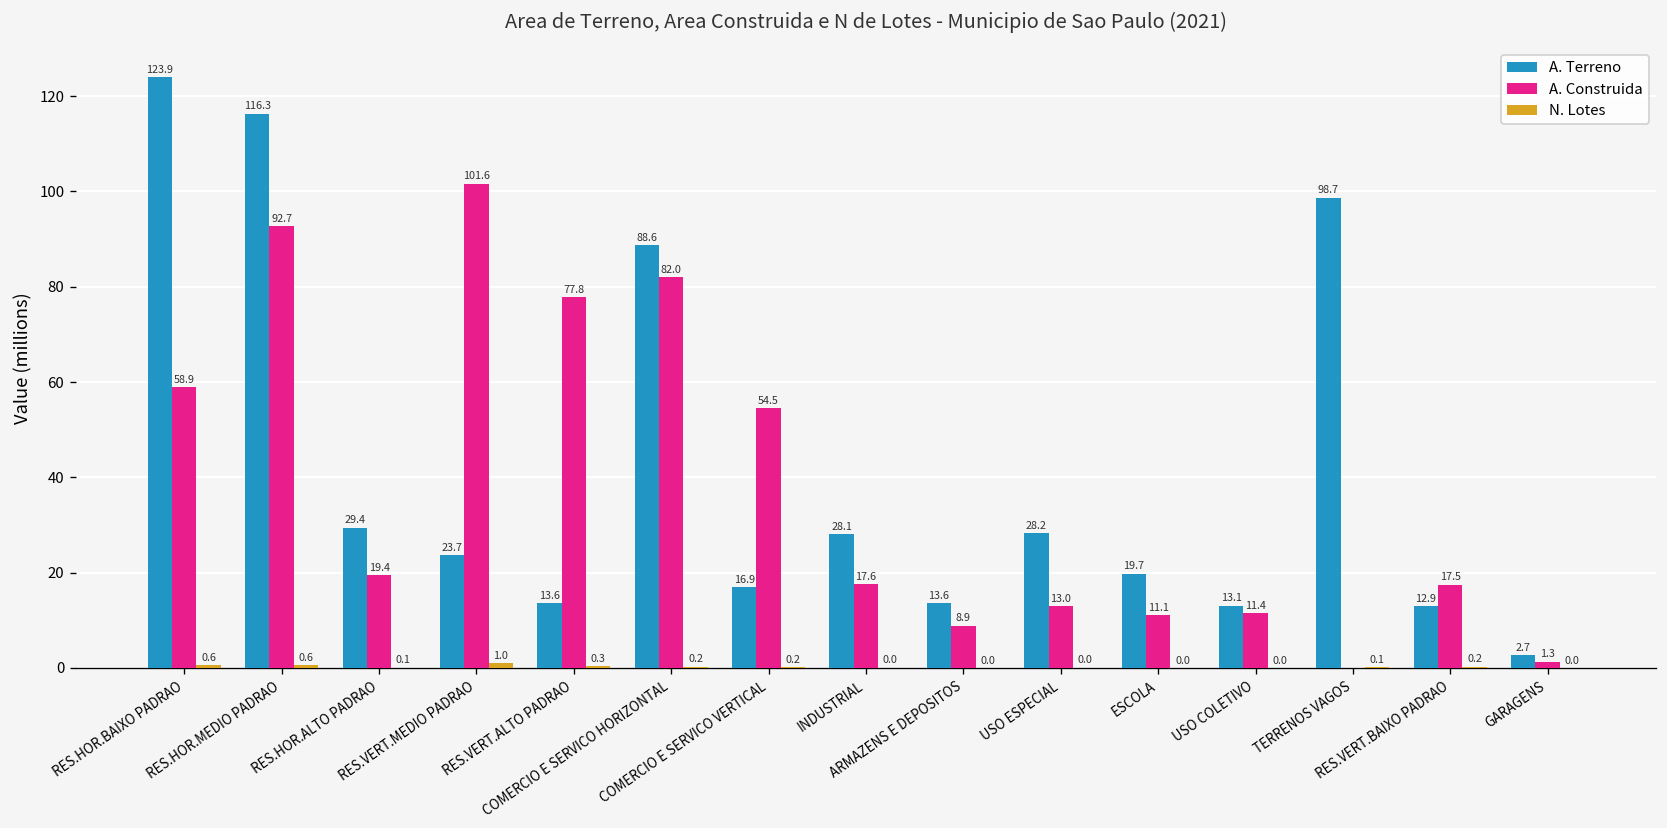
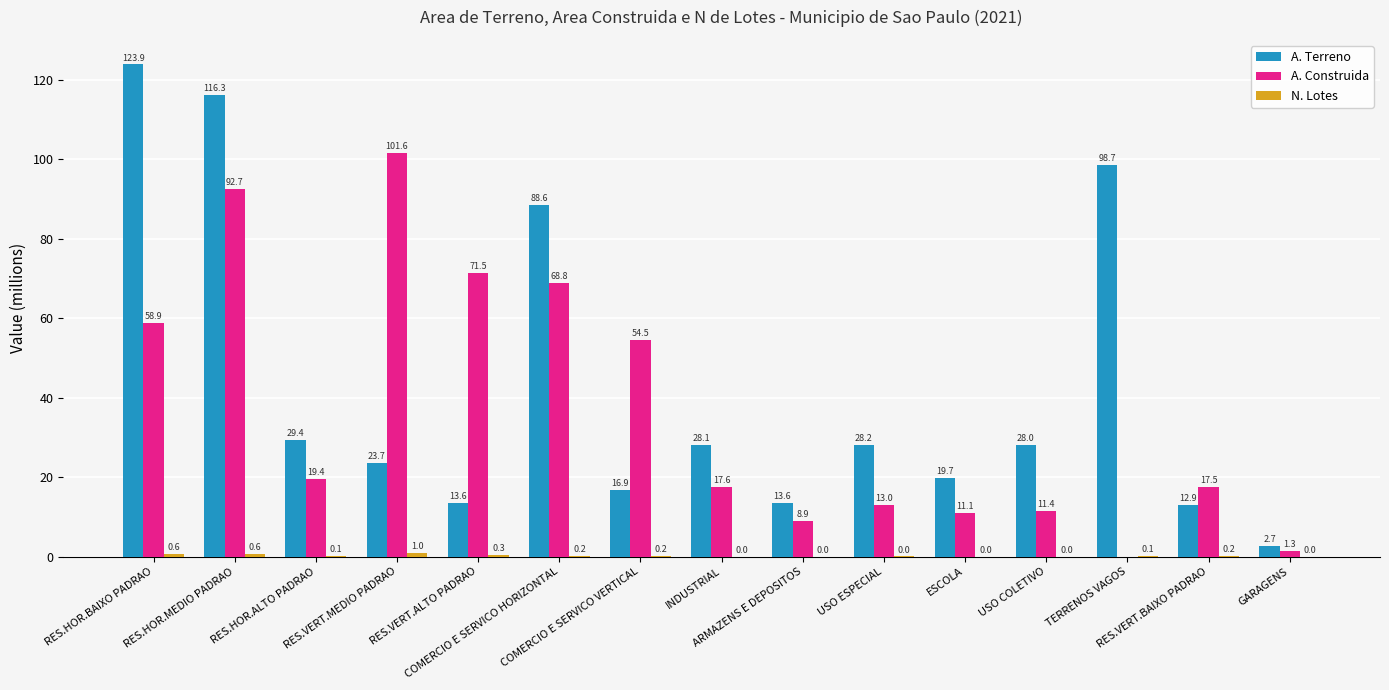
A. Construida, RES.VERT.ALTO PADRAO: 77.8 -> 71.5
A. Construida, COMERCIO E SERVICO HORIZONTAL: 82.0 -> 68.8
A. Terreno, USO COLETIVO: 13.1 -> 28.0
